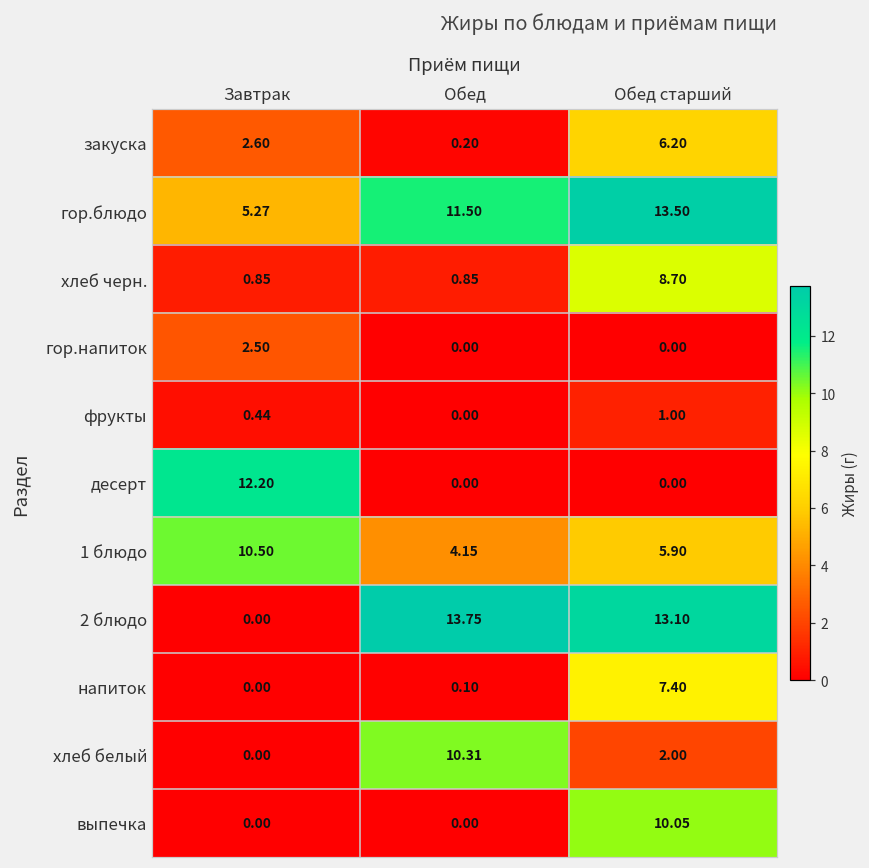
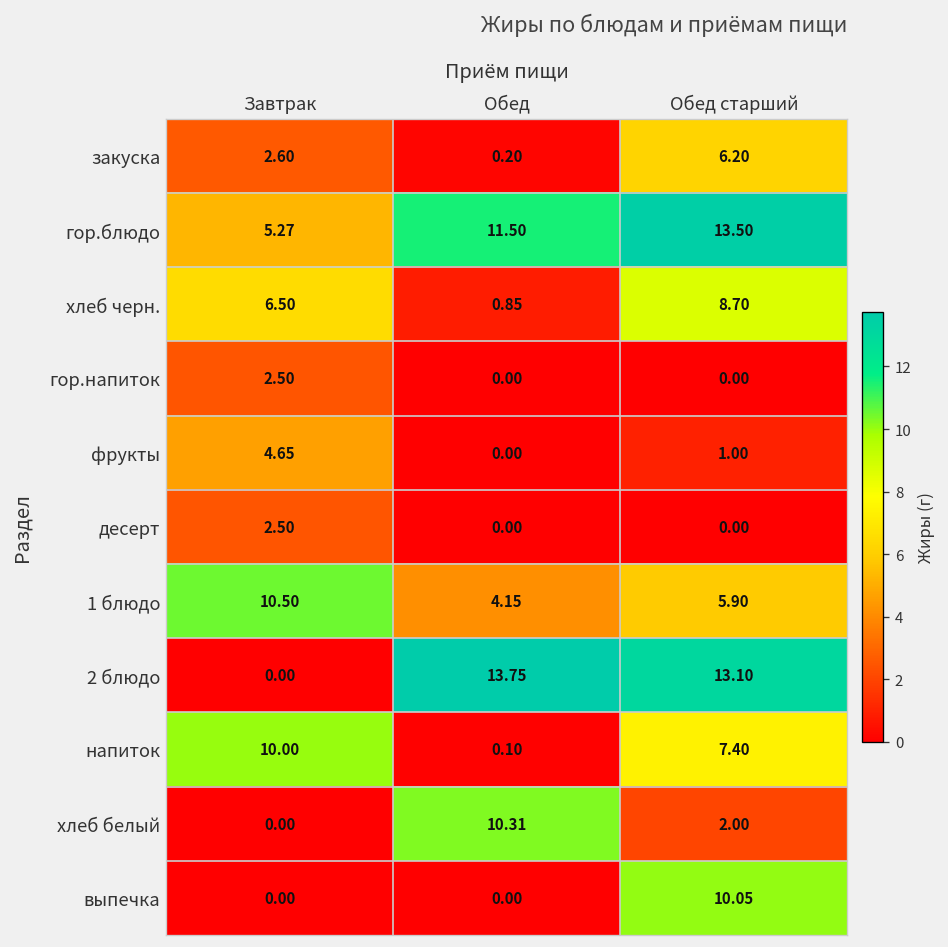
хлеб черн., Завтрак: 0.85 -> 6.50
фрукты, Завтрак: 0.44 -> 4.65
десерт, Завтрак: 12.20 -> 2.50
напиток, Завтрак: 0.00 -> 10.00
